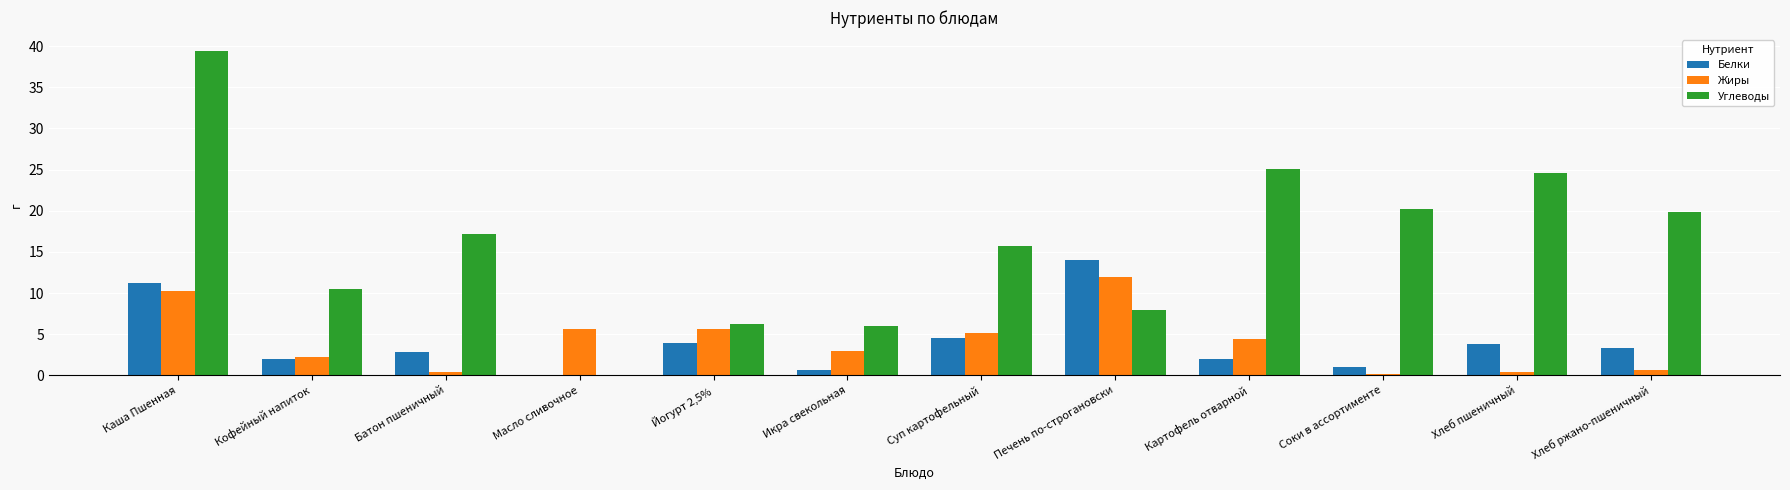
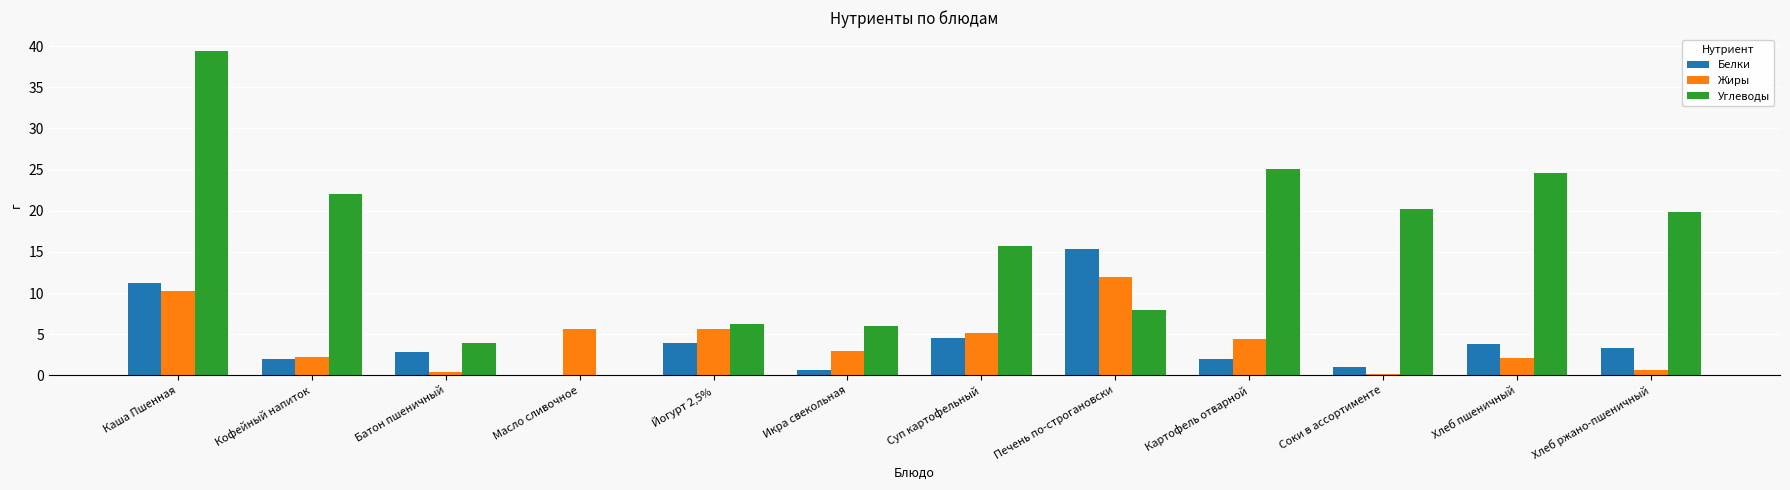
Углеводы, Кофейный напиток: 11 -> 22
Углеводы, Батон пшеничный: 17 -> 4
Белки, Печень по-строгановски: 14 -> 15
Жиры, Хлеб пшеничный: 0 -> 2
